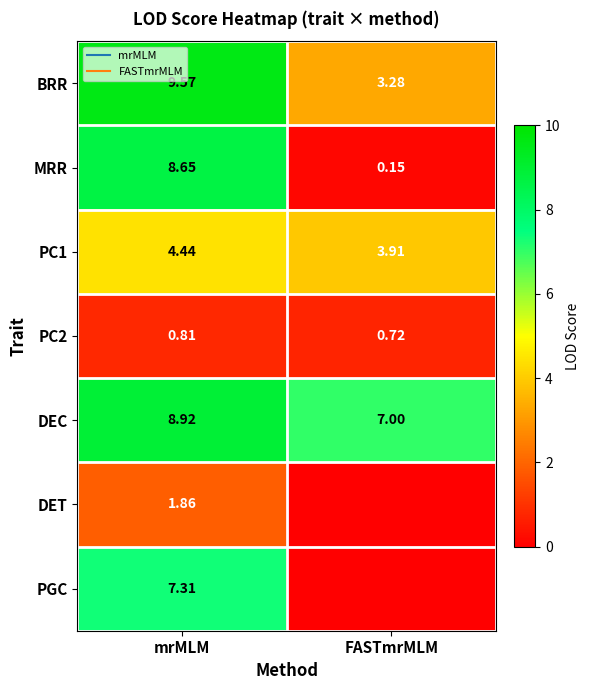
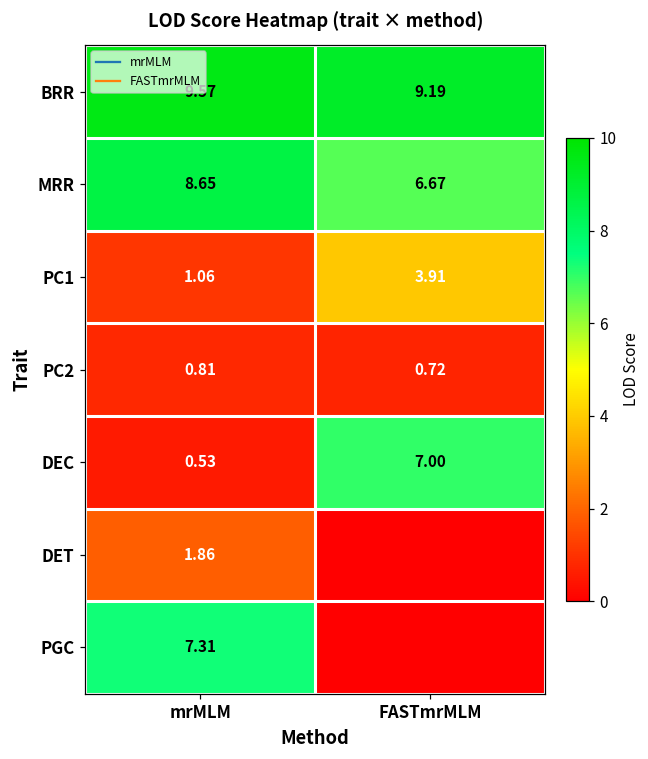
BRR, FASTmrMLM: 3.28 -> 9.19
MRR, FASTmrMLM: 0.15 -> 6.67
PC1, mrMLM: 4.44 -> 1.06
DEC, mrMLM: 8.92 -> 0.53
